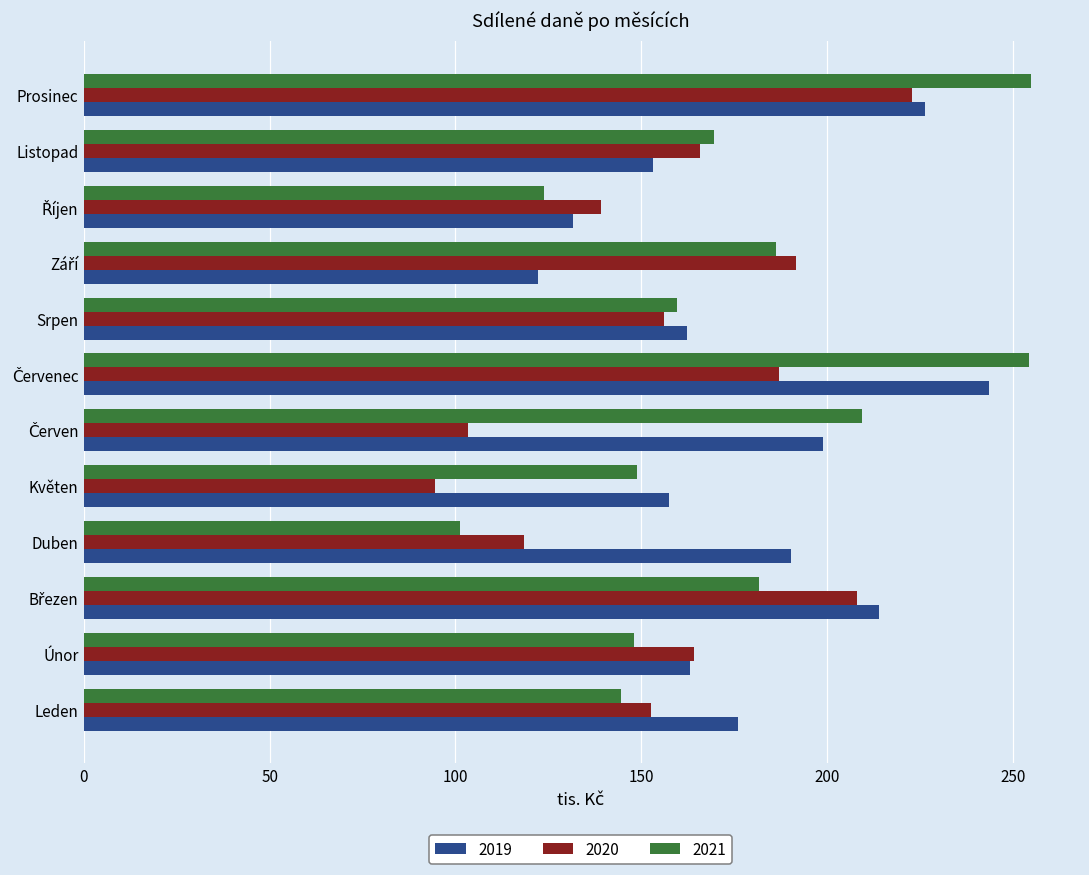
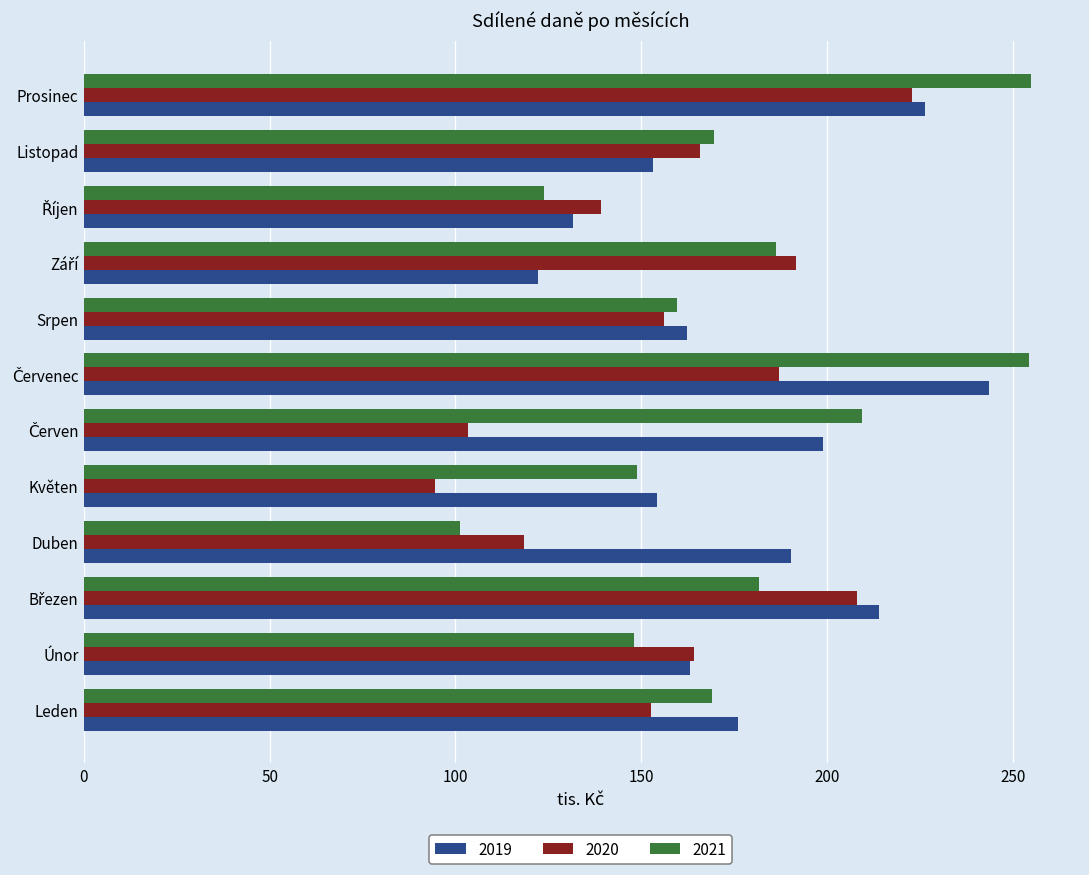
2019, Květen: 157 -> 154
2021, Leden: 145 -> 169
